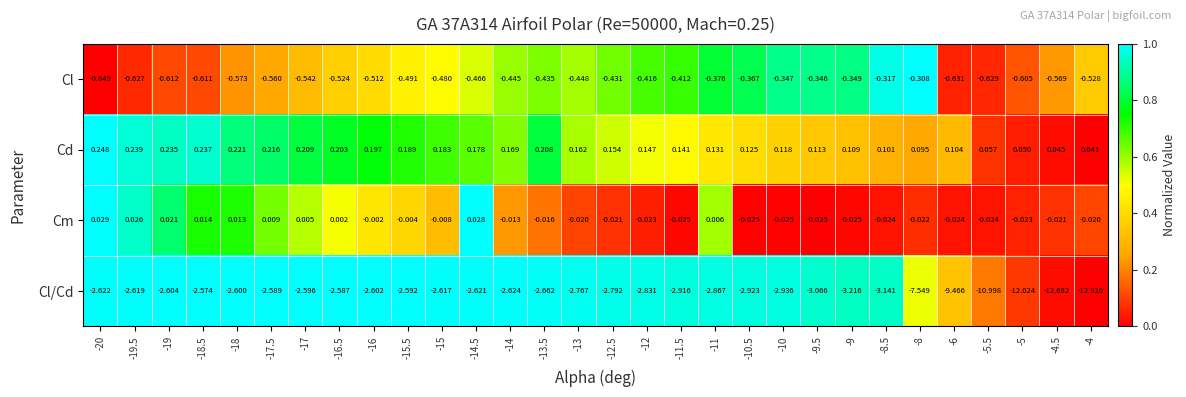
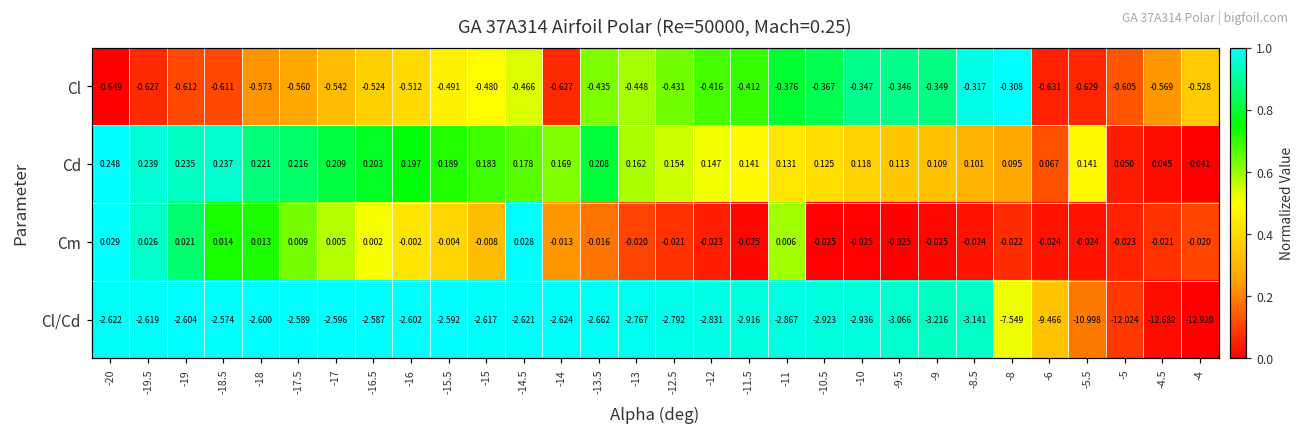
Cl, -14: -0.445 -> -0.627
Cd, -6: 0.104 -> 0.067
Cd, -5.5: 0.057 -> 0.141
